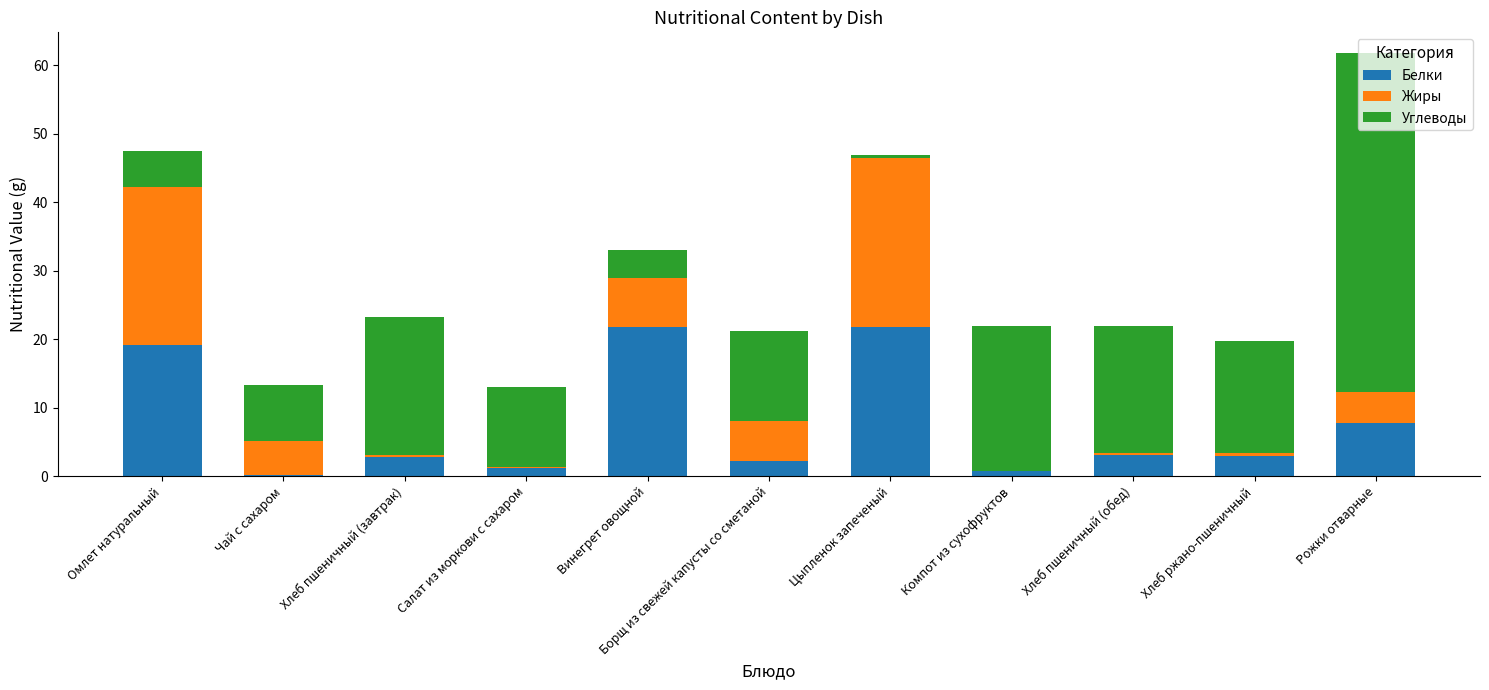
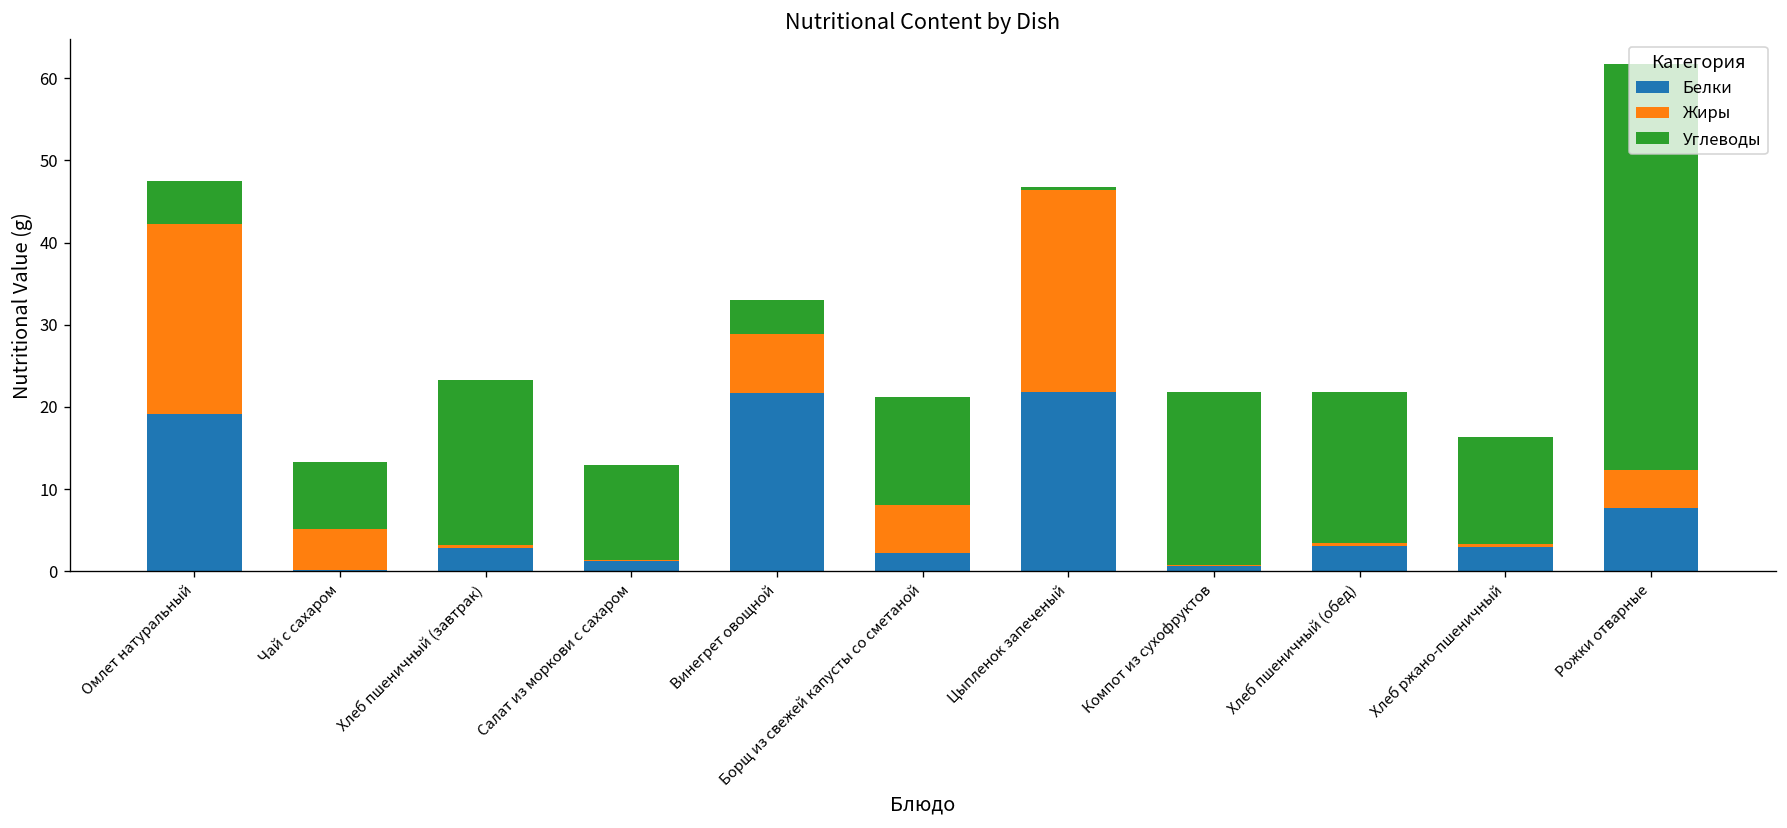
Углеводы, Хлеб ржано-пшеничный: 16 -> 13
